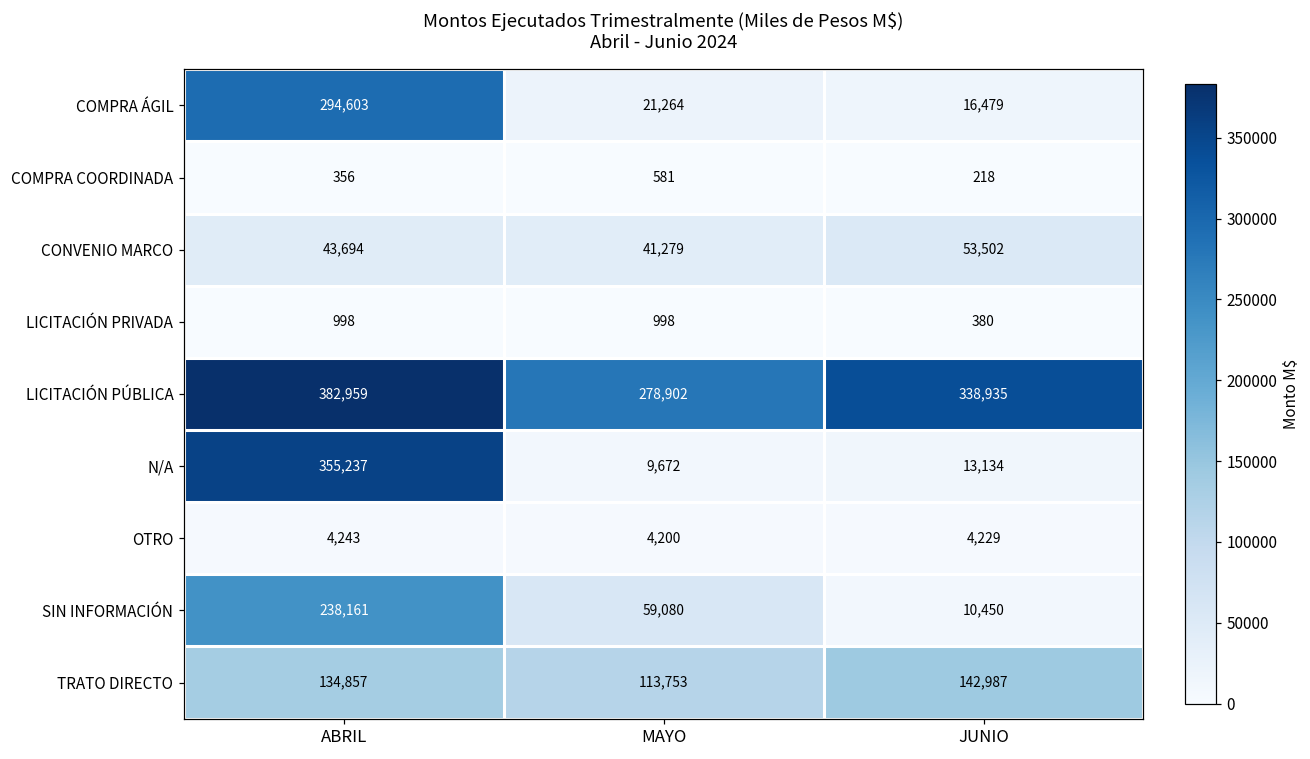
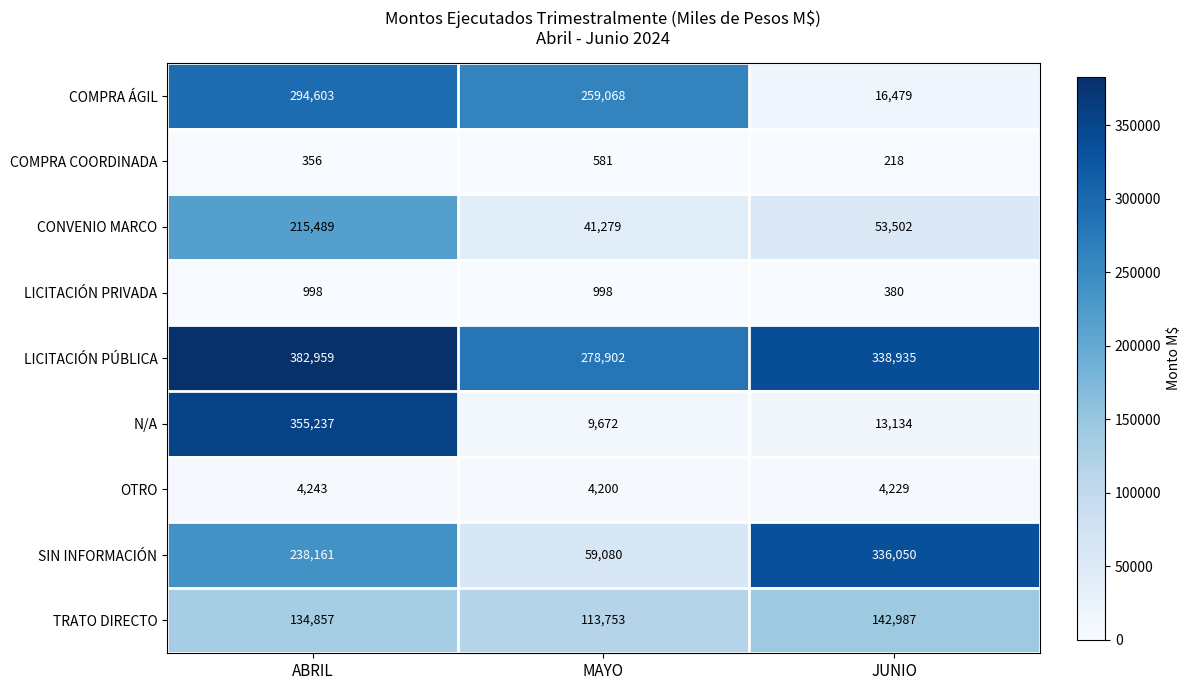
COMPRA ÁGIL, MAYO: 21,264 -> 259,068
CONVENIO MARCO, ABRIL: 43,694 -> 215,489
SIN INFORMACIÓN, JUNIO: 10,450 -> 336,050
